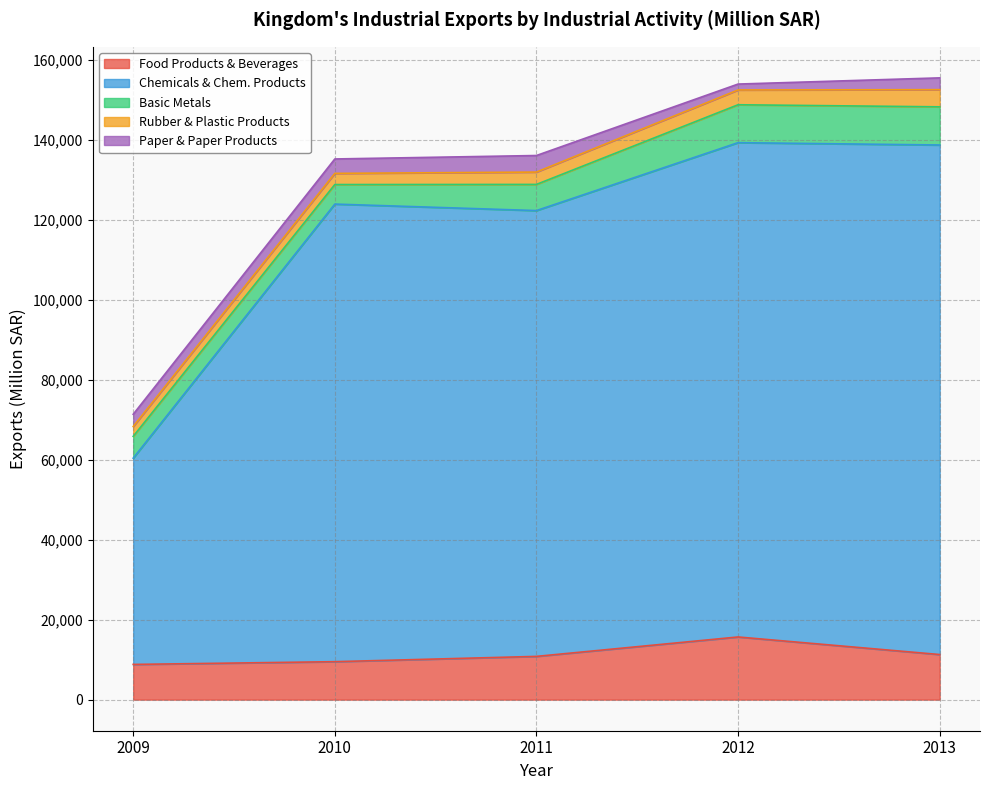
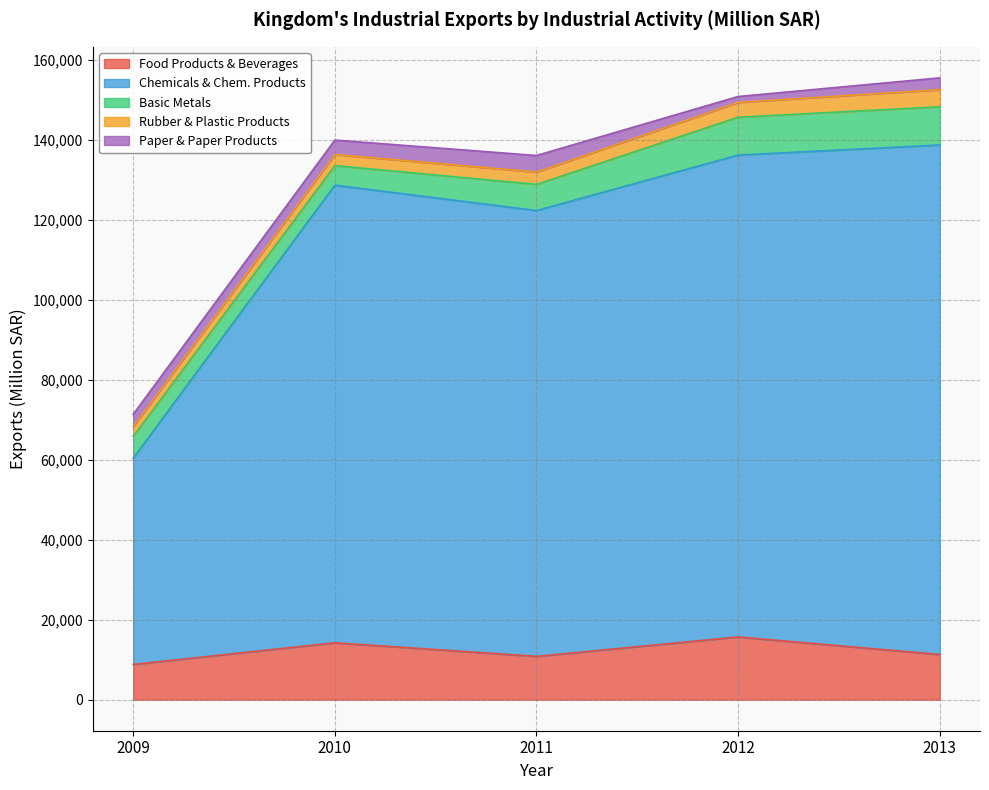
Food Products & Beverages, 2010: 9,000 -> 14,000
Chemicals & Chem. Products, 2012: 124,000 -> 121,000
